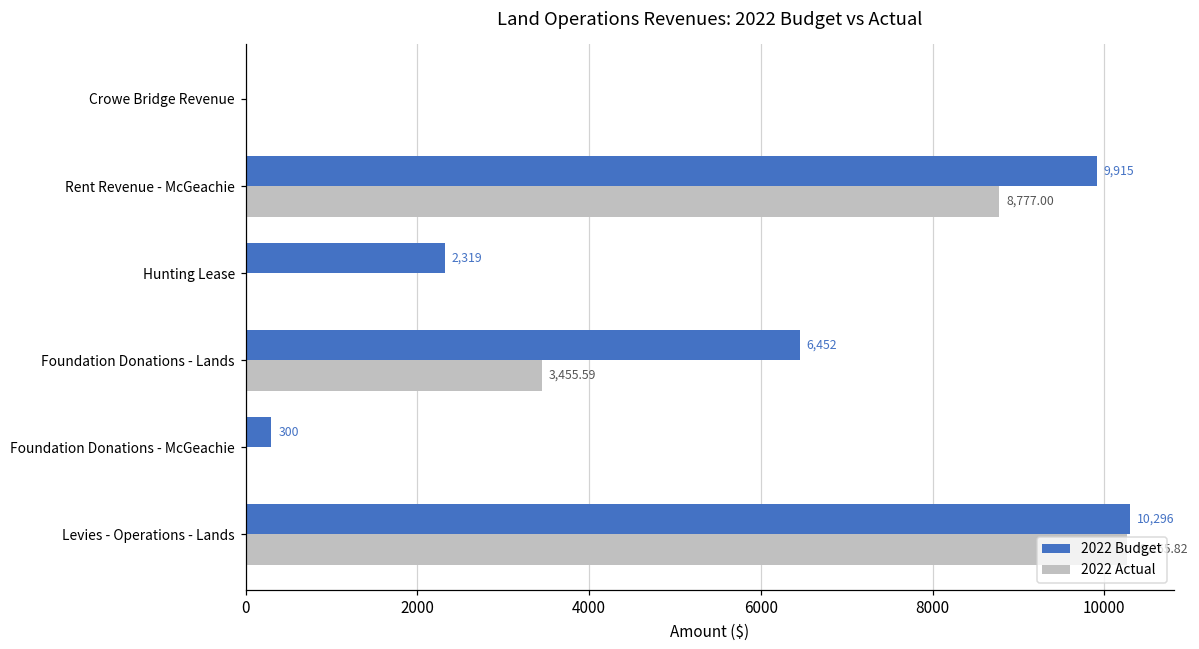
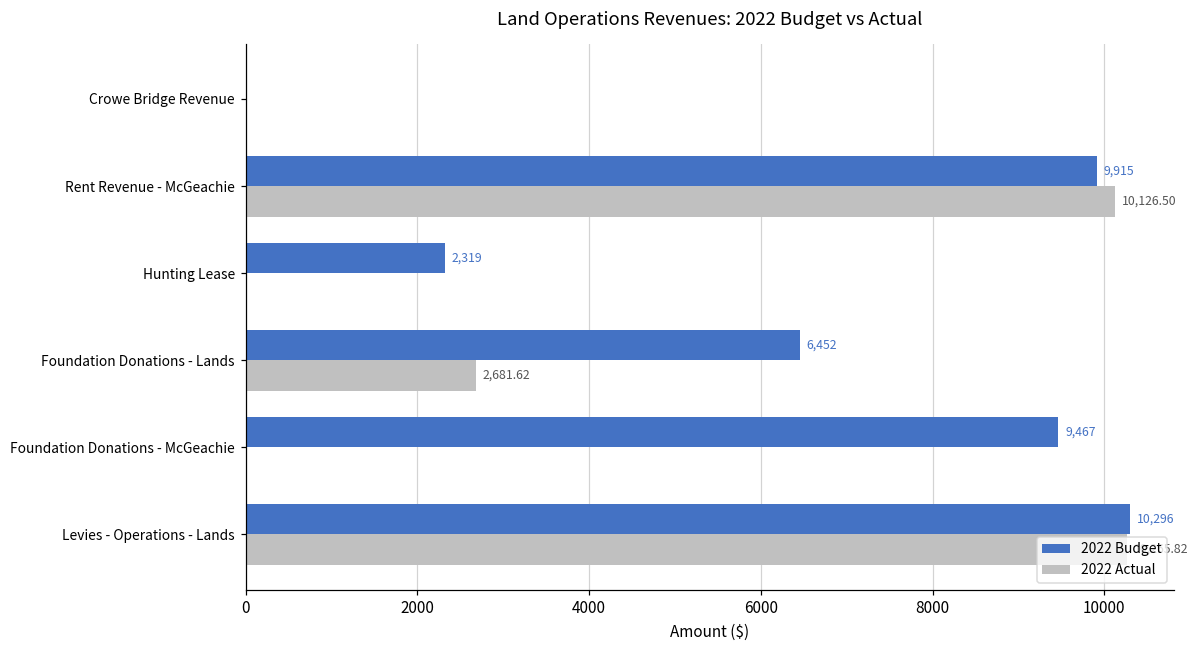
2022 Actual, Rent Revenue - McGeachie: 8,777.00 -> 10,126.50
2022 Actual, Foundation Donations - Lands: 3,455.59 -> 2,681.62
2022 Budget, Foundation Donations - McGeachie: 300 -> 9,467
